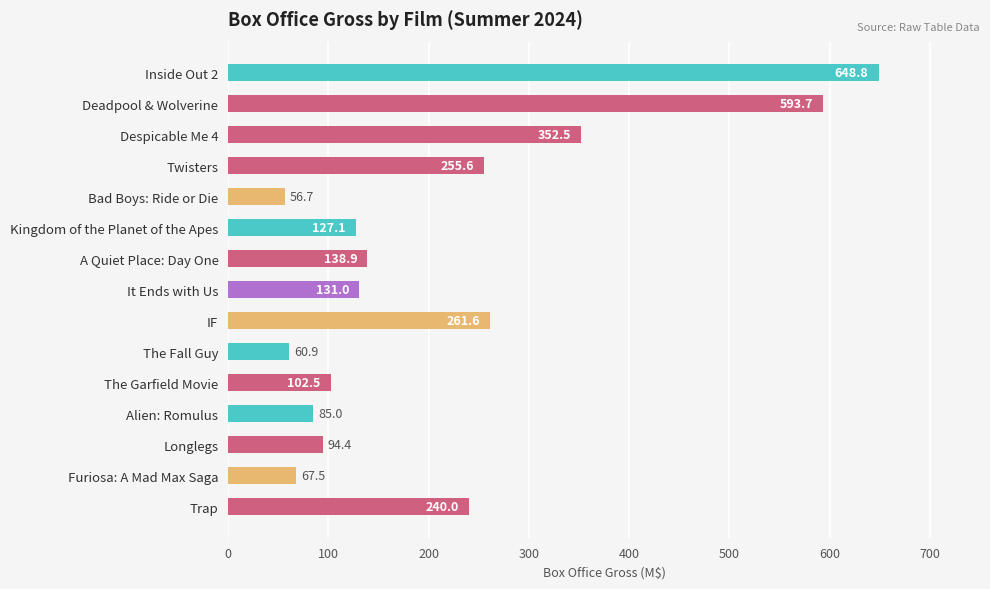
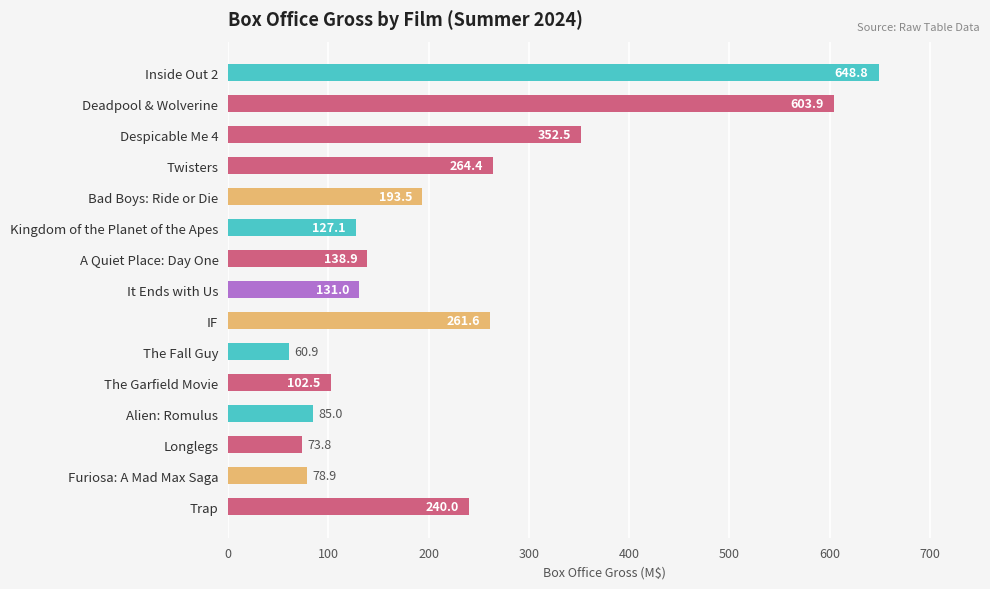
Deadpool & Wolverine: 593.7 -> 603.9
Twisters: 255.6 -> 264.4
Bad Boys: Ride or Die: 56.7 -> 193.5
Longlegs: 94.4 -> 73.8
Furiosa: A Mad Max Saga: 67.5 -> 78.9
